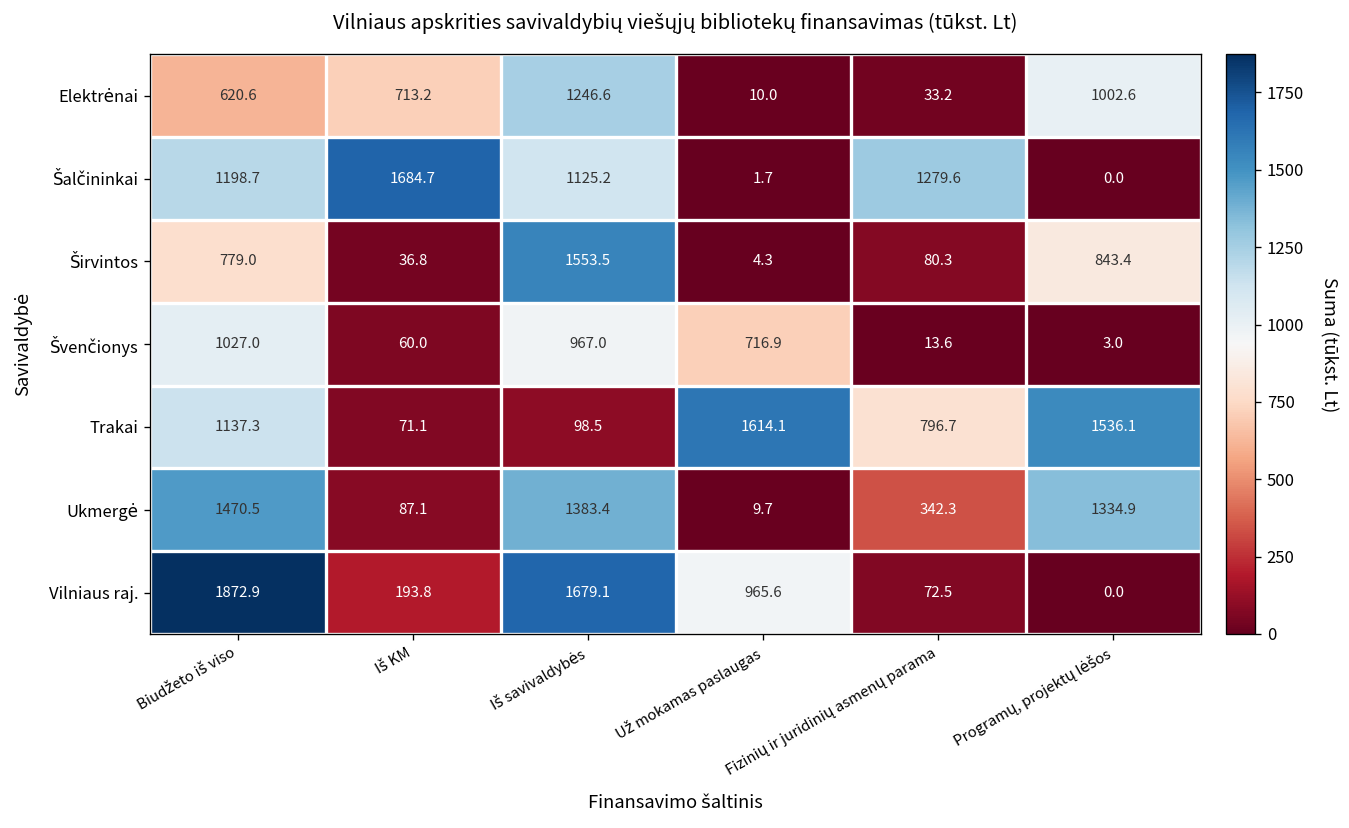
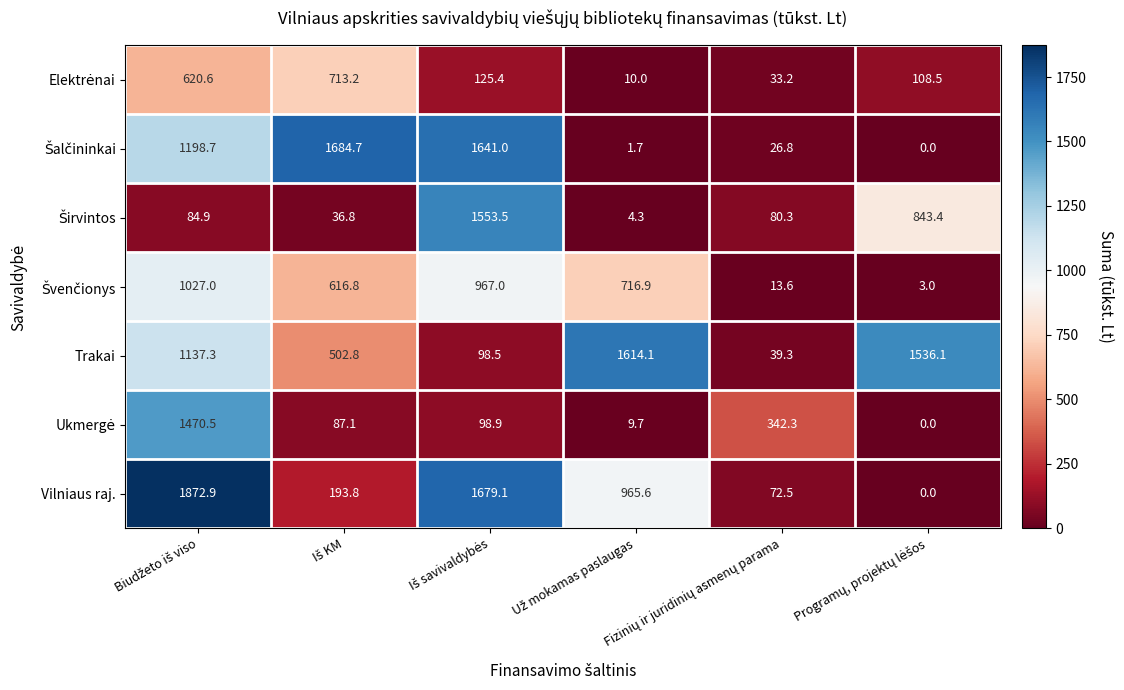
Elektrėnai, Iš savivaldybės: 1246.6 -> 125.4
Elektrėnai, Programų, projektų lėšos: 1002.6 -> 108.5
Šalčininkai, Iš savivaldybės: 1125.2 -> 1641.0
Šalčininkai, Fizinių ir juridinių asmenų parama: 1279.6 -> 26.8
Širvintos, Biudžeto iš viso: 779.0 -> 84.9
Švenčionys, Iš KM: 60.0 -> 616.8
Trakai, Iš KM: 71.1 -> 502.8
Trakai, Fizinių ir juridinių asmenų parama: 796.7 -> 39.3
Ukmergė, Iš savivaldybės: 1383.4 -> 98.9
Ukmergė, Programų, projektų lėšos: 1334.9 -> 0.0
